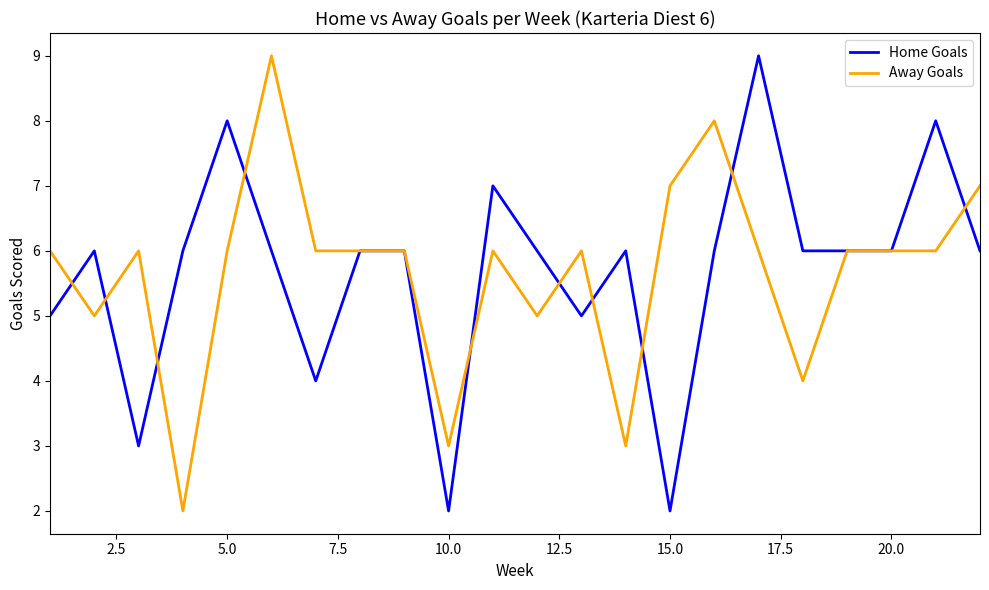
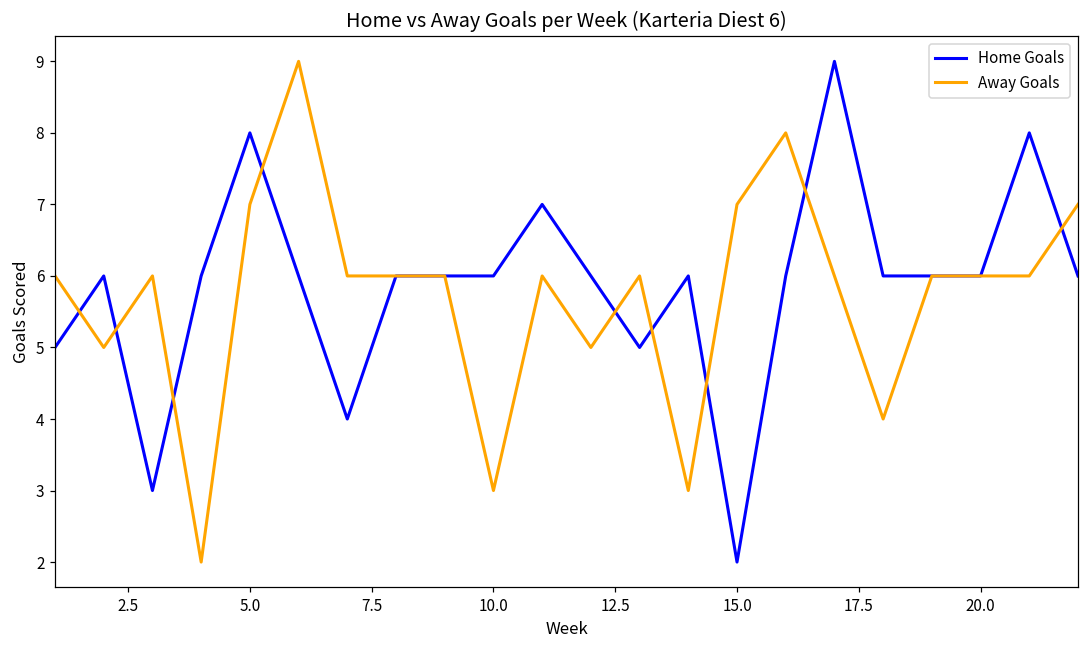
Away Goals, 5.0: 6 -> 7
Home Goals, 10.0: 2 -> 6
